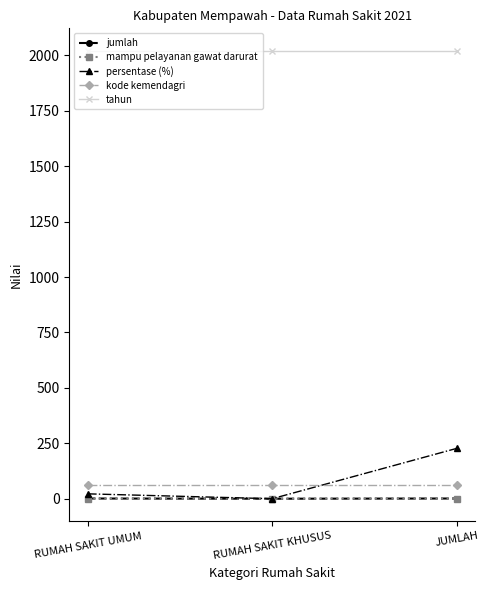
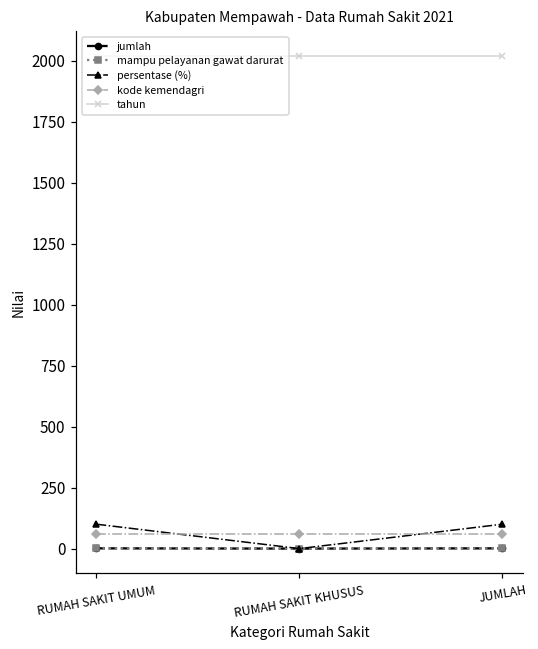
persentase (%), RUMAH SAKIT UMUM: 20 -> 100
persentase (%), JUMLAH: 230 -> 100
